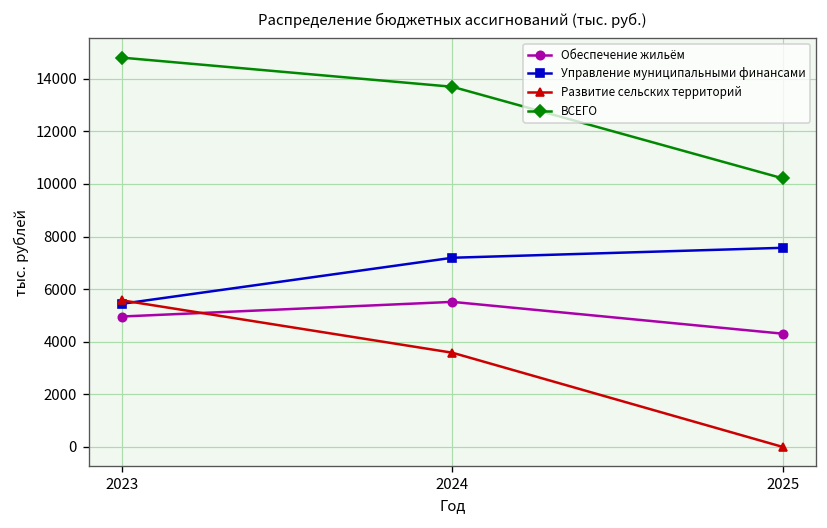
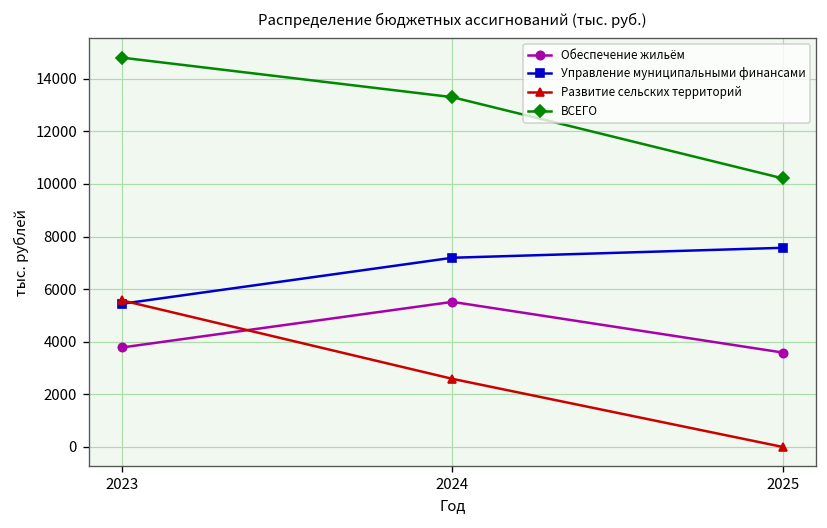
Обеспечение жильём, 2023: 5000 -> 3800
Развитие сельских территорий, 2024: 3600 -> 2600
ВСЕГО, 2024: 13700 -> 13300
Обеспечение жильём, 2025: 4300 -> 3600
